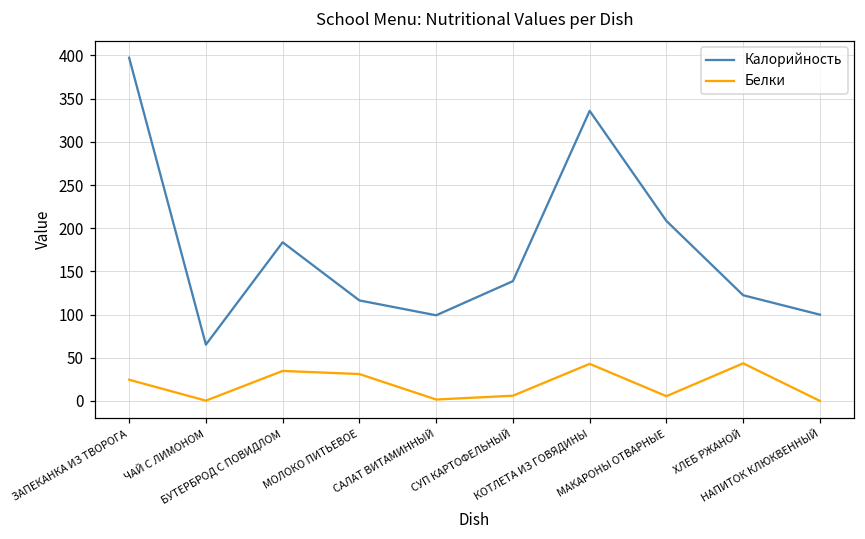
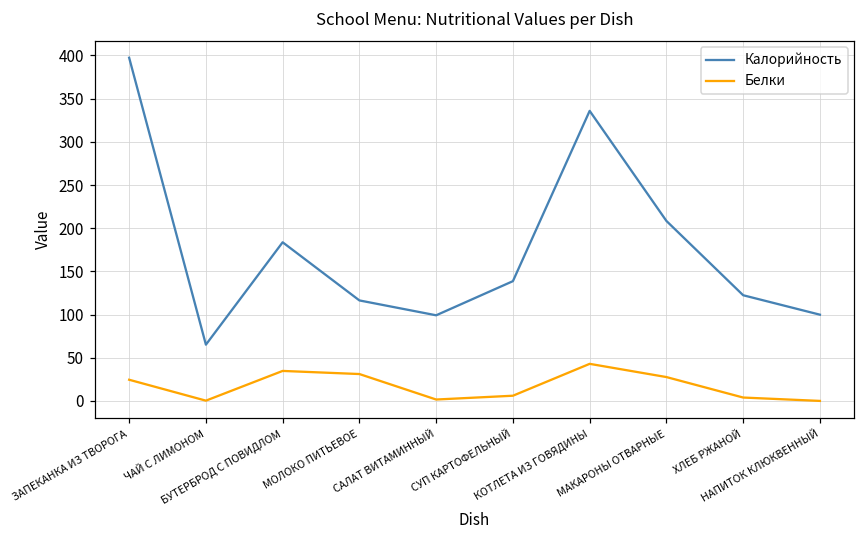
Белки, МАКАРОНЫ ОТВАРНЫЕ: 10 -> 30
Белки, ХЛЕБ РЖАНОЙ: 40 -> 0
